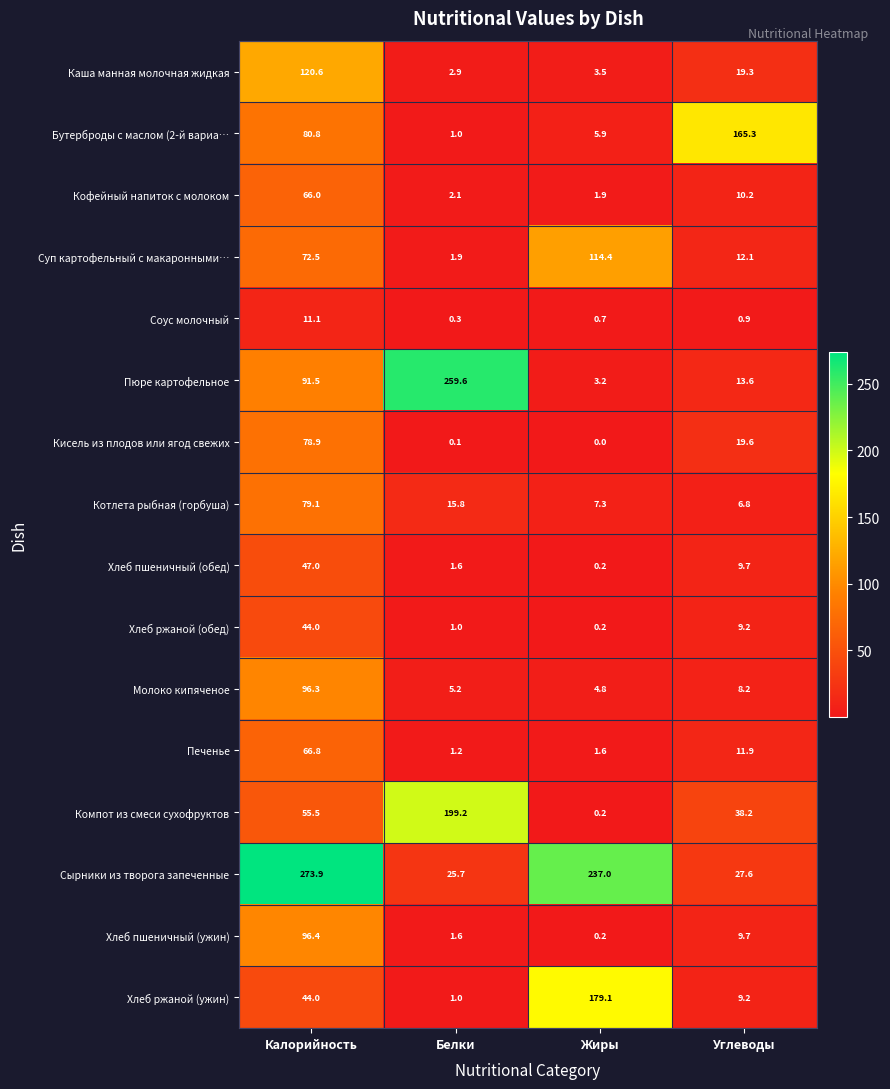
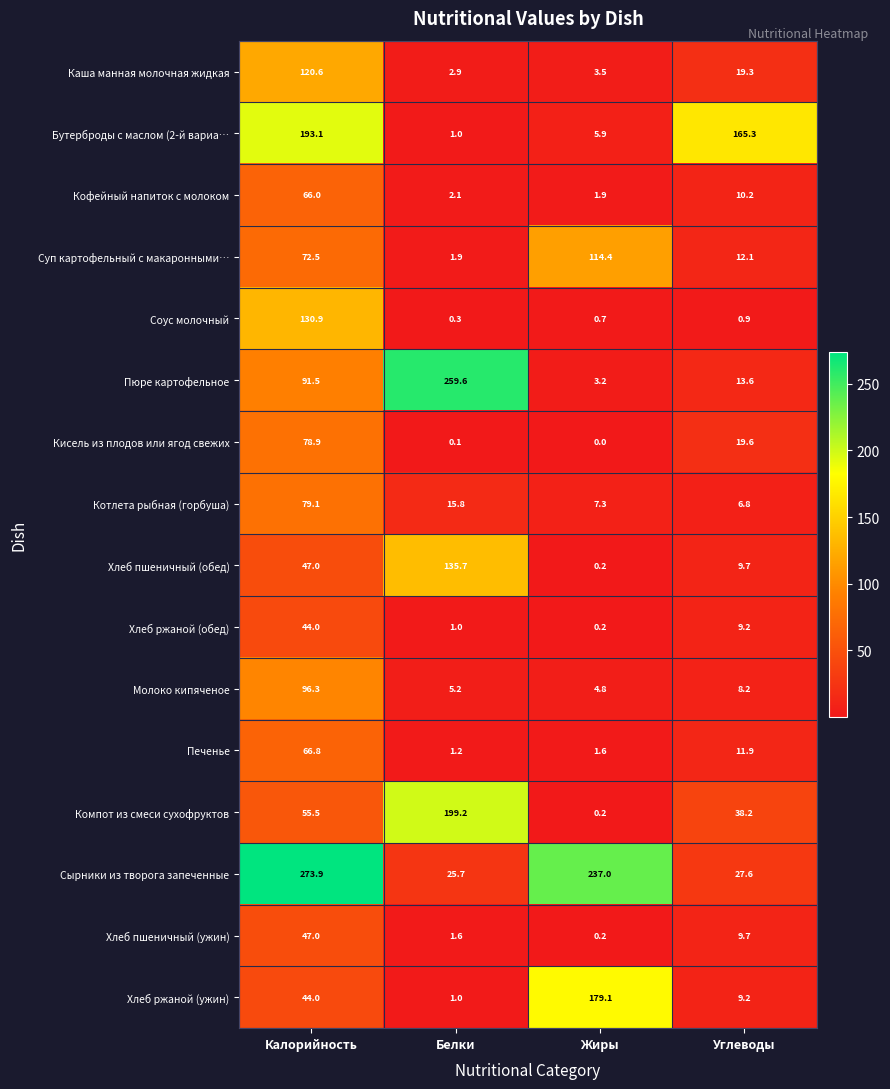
Бутерброды с маслом (2-й вариа…, Калорийность: 80.8 -> 193.1
Соус молочный, Калорийность: 11.1 -> 130.9
Хлеб пшеничный (обед), Белки: 1.6 -> 135.7
Хлеб пшеничный (ужин), Калорийность: 96.4 -> 47.0
